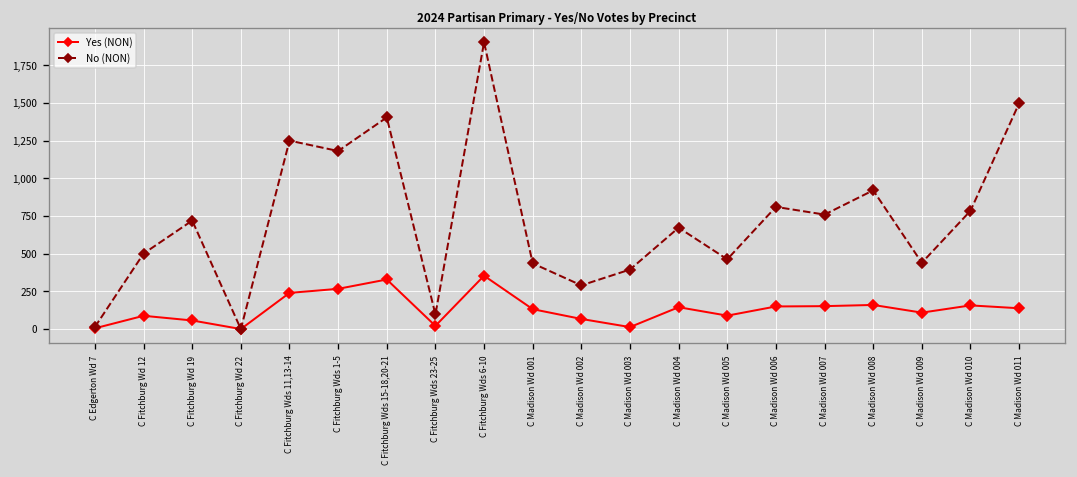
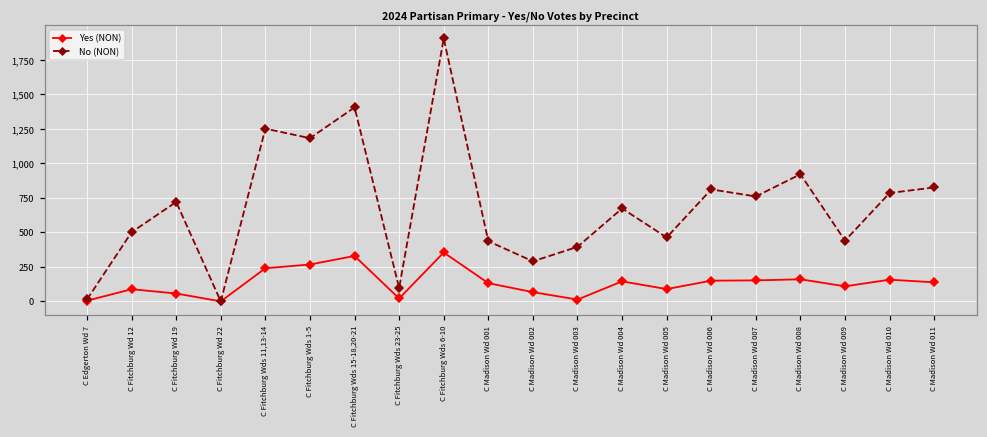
No (NON), C Madison Wd 011: 1,500 -> 830
